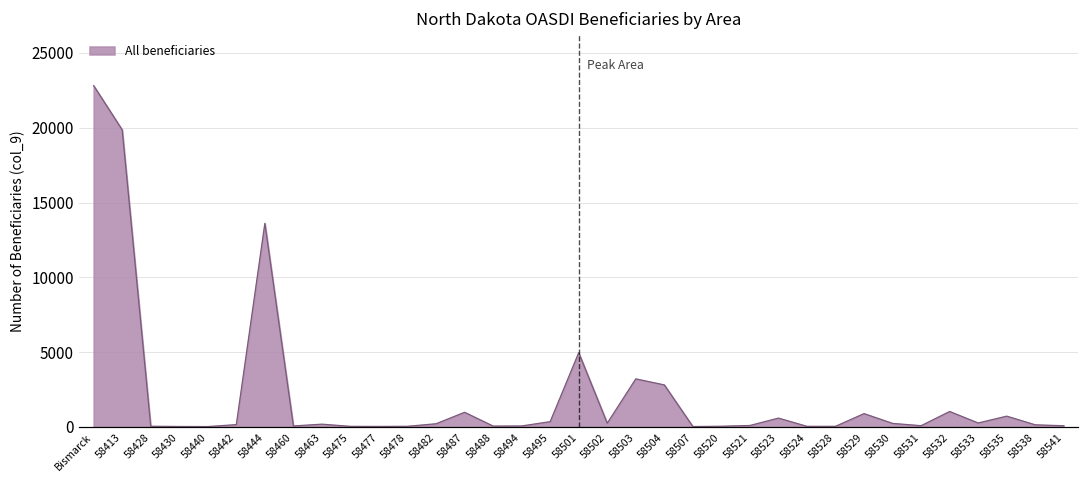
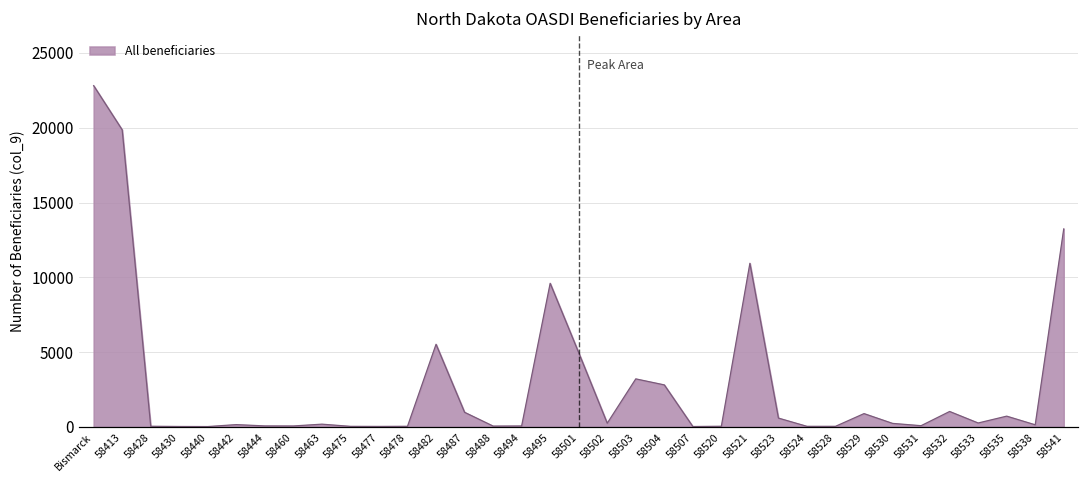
58444: 13600 -> 100
58482: 200 -> 5500
58495: 400 -> 9600
58521: 100 -> 10900
58541: 100 -> 13200
